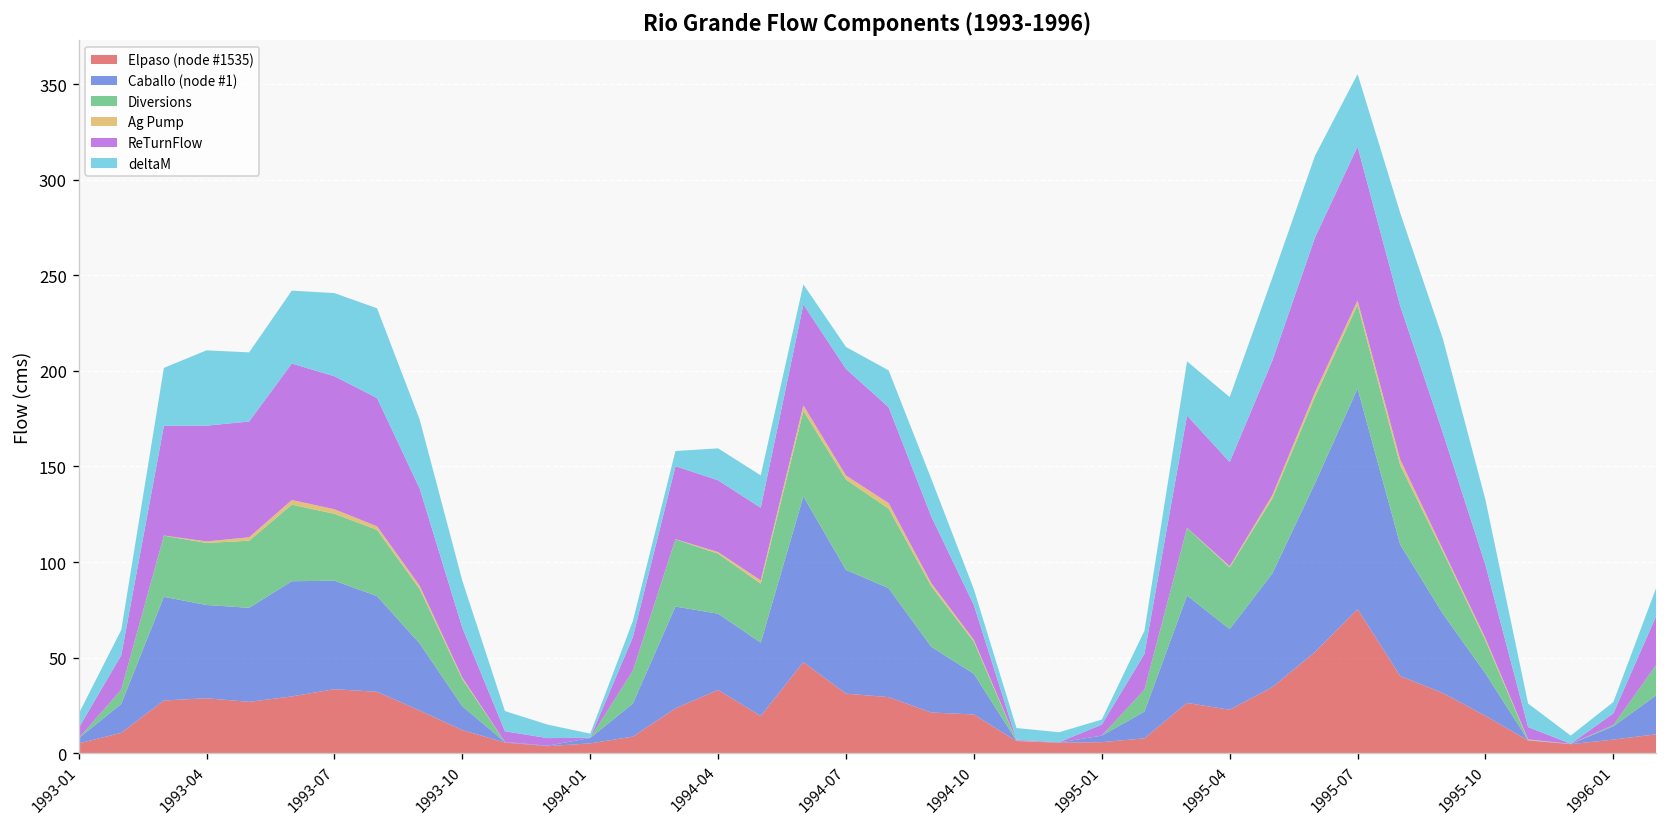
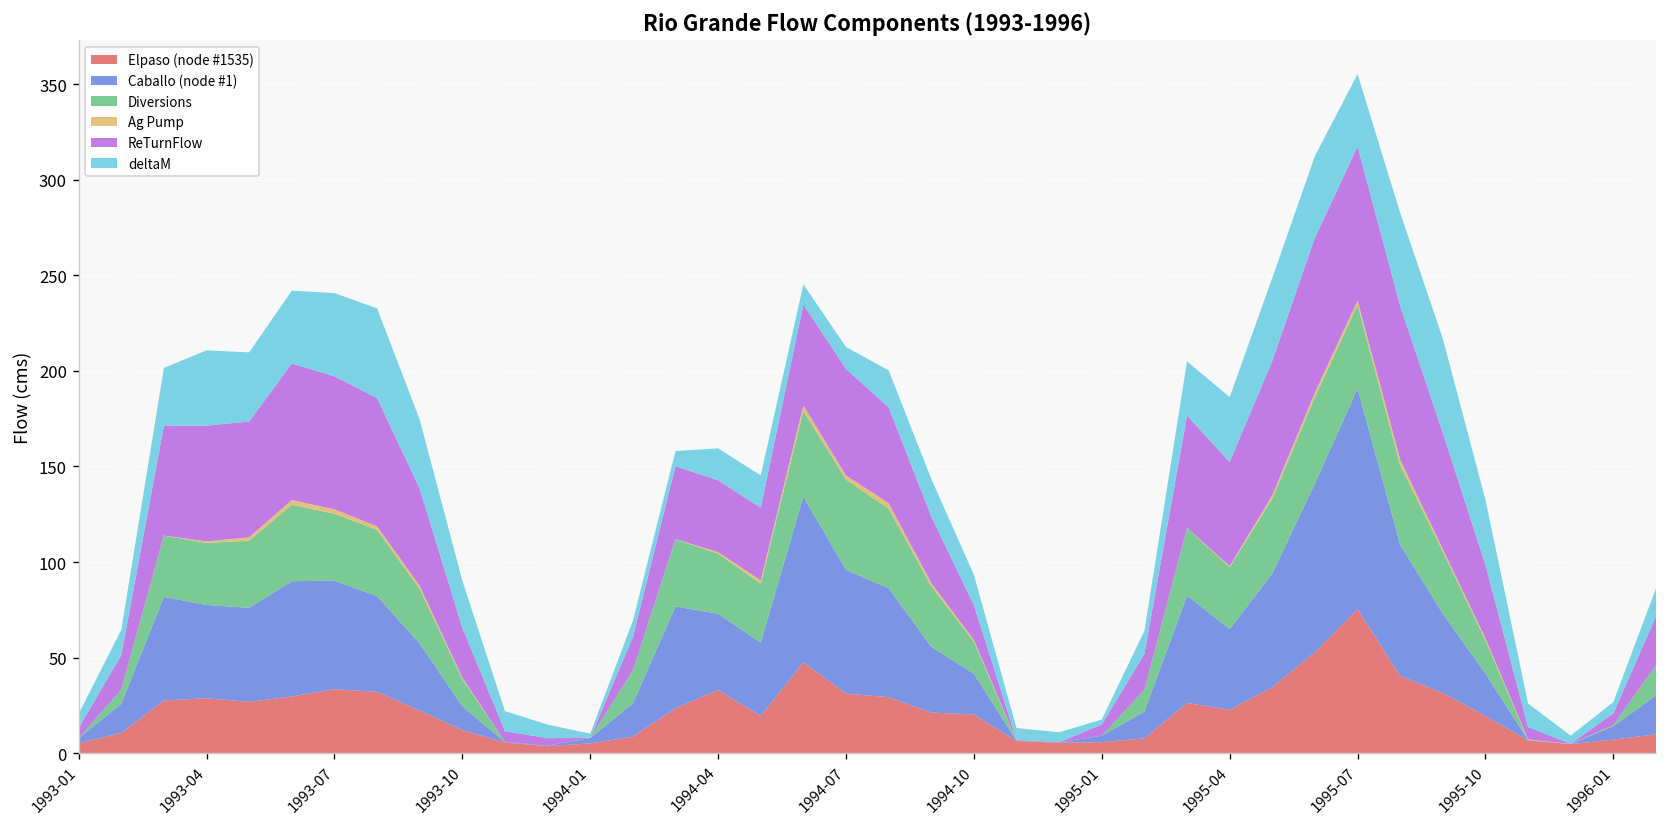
deltaM, 1994-10: 8 -> 16
